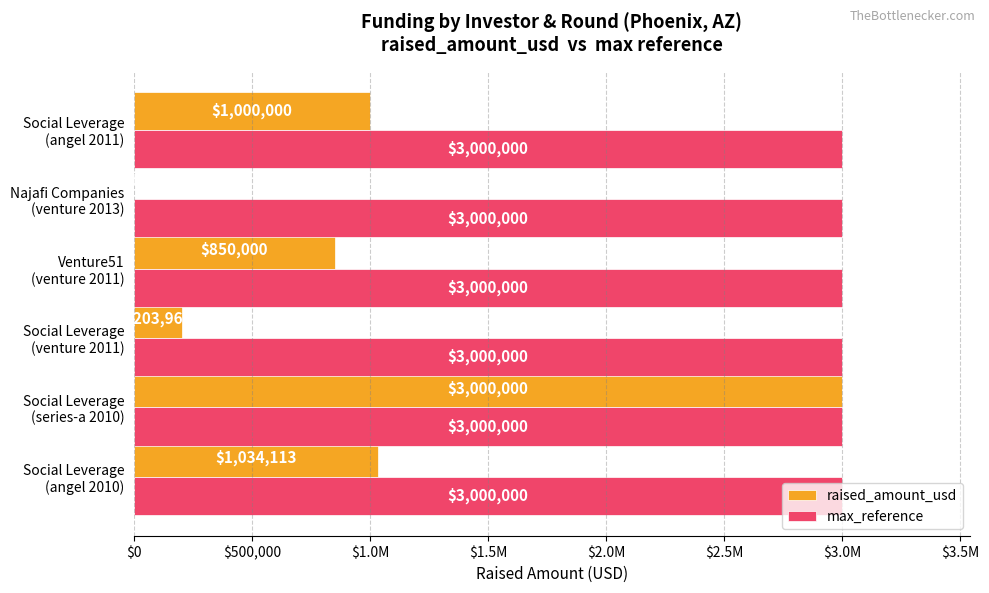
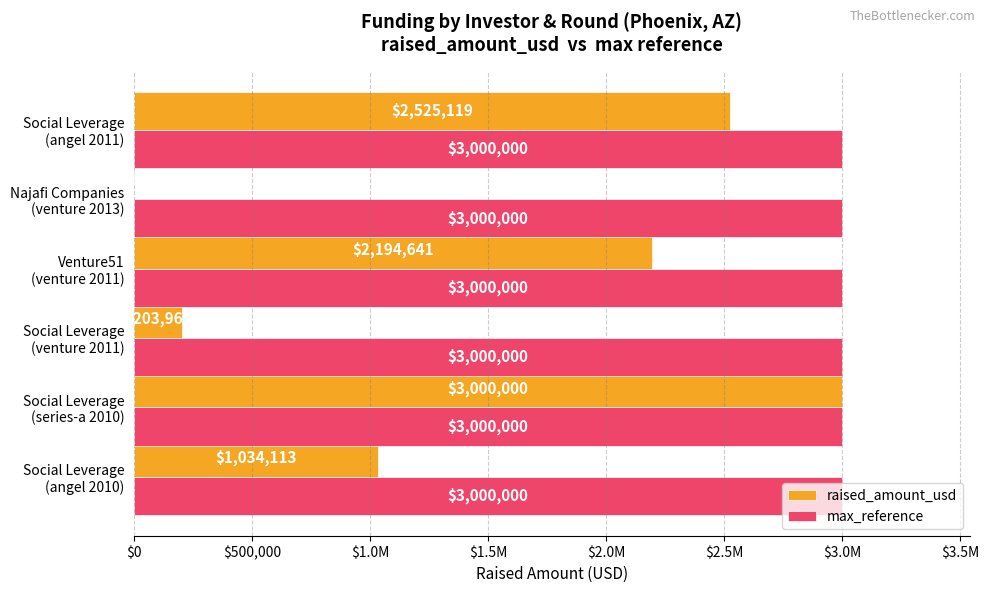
raised_amount_usd, Social Leverage (angel 2011): $1,000,000 -> $2,525,119
raised_amount_usd, Venture51 (venture 2011): $850,000 -> $2,194,641
